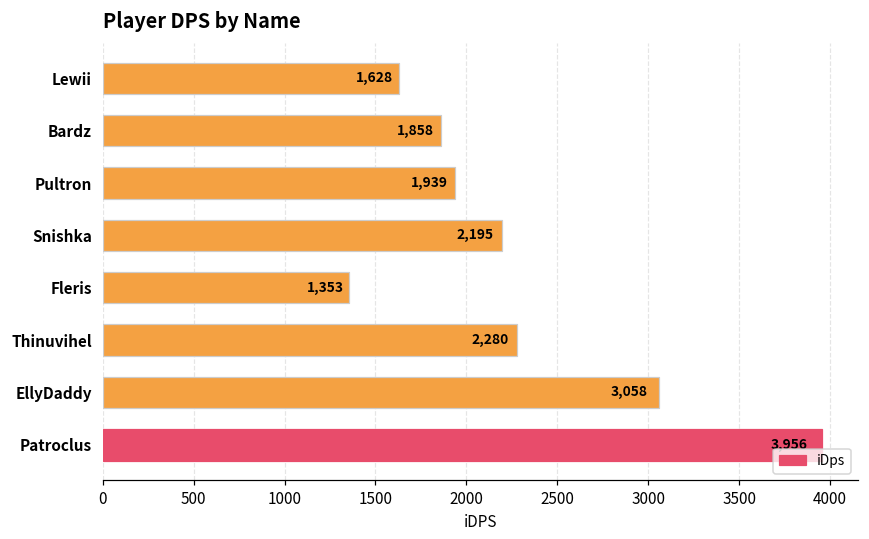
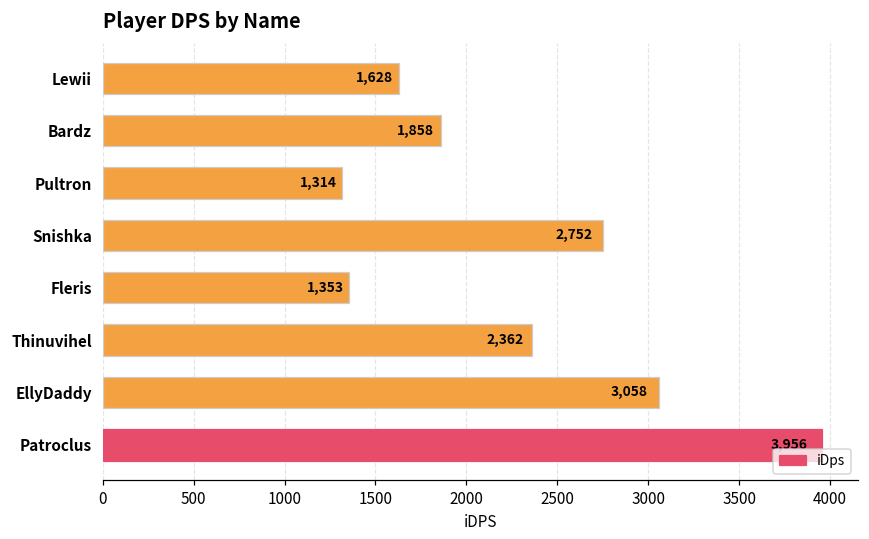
Pultron: 1,939 -> 1,314
Snishka: 2,195 -> 2,752
Thinuvihel: 2,280 -> 2,362
